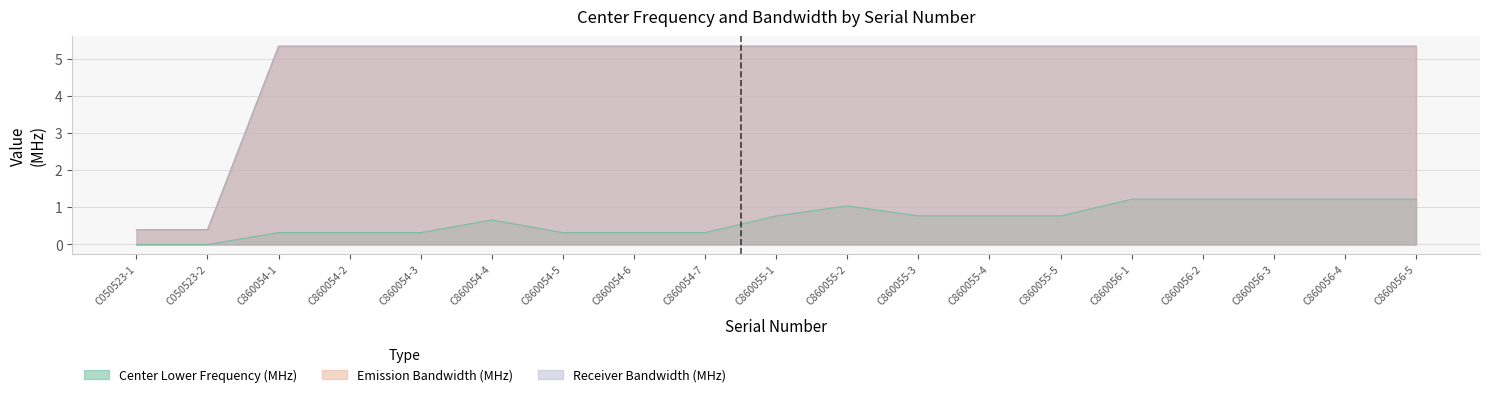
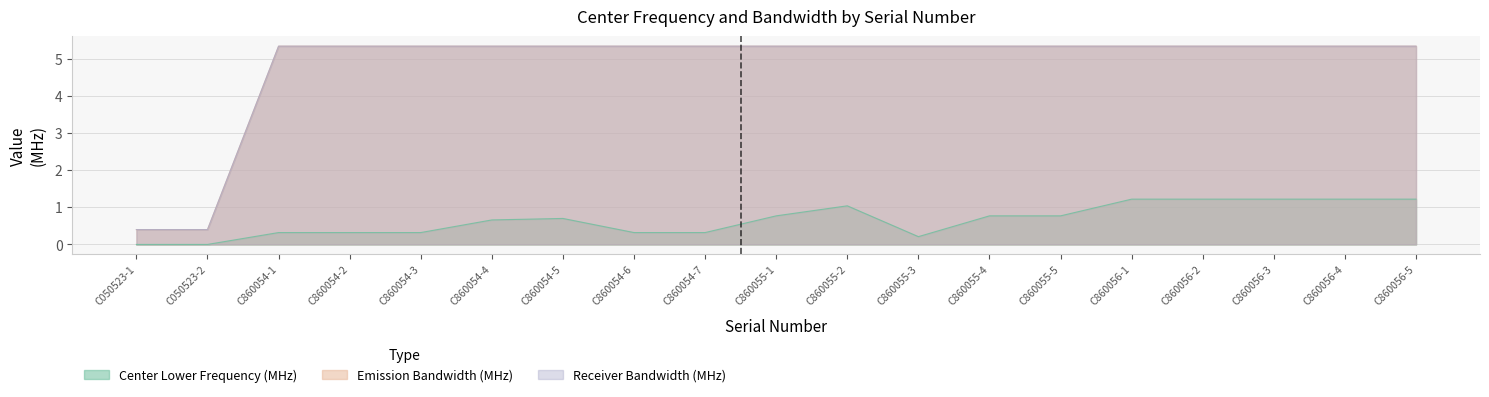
Center Lower Frequency (MHz), C860054-5: 0.3 -> 0.7
Center Lower Frequency (MHz), C860055-3: 0.8 -> 0.2
